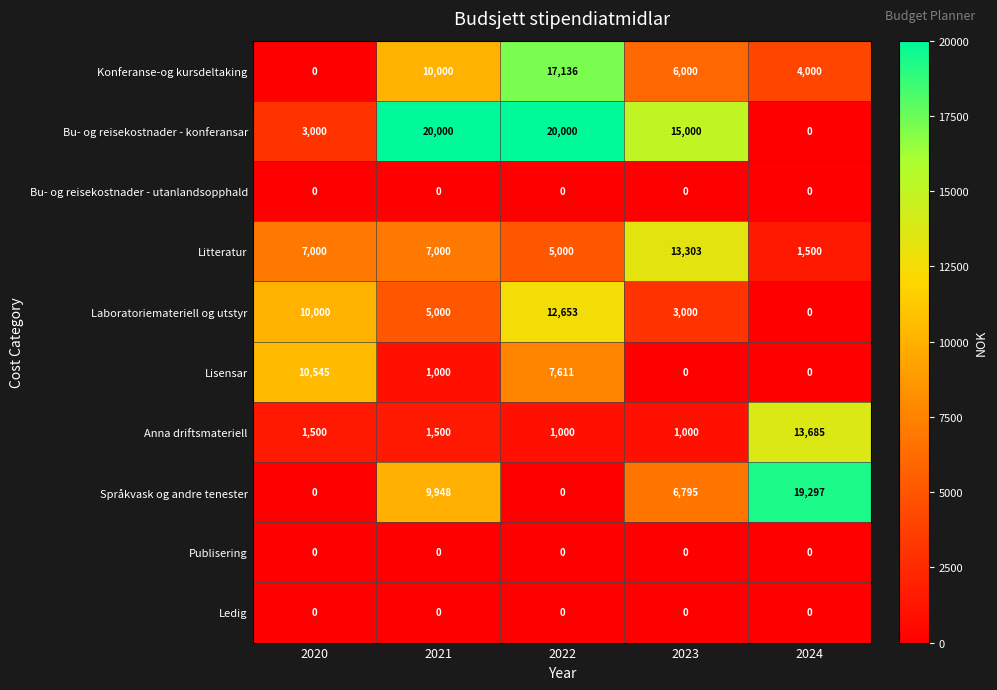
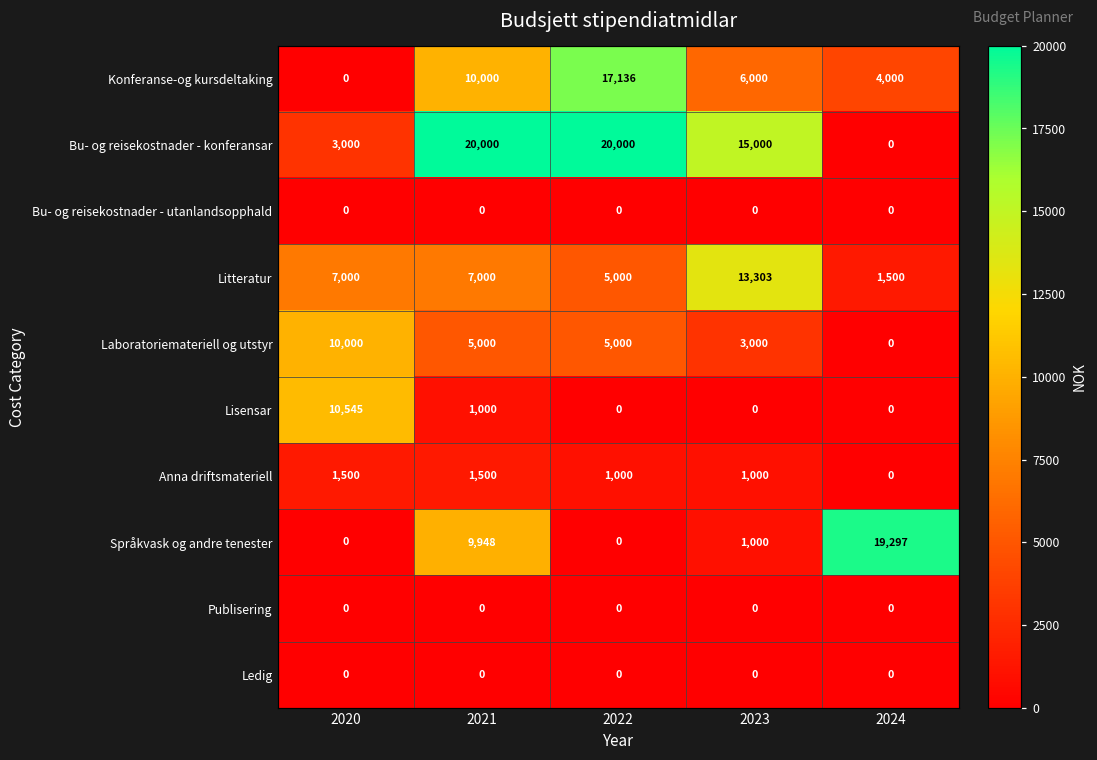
Laboratoriemateriell og utstyr, 2022: 12,653 -> 5,000
Lisensar, 2022: 7,611 -> 0
Anna driftsmateriell, 2024: 13,685 -> 0
Språkvask og andre tenester, 2023: 6,795 -> 1,000
